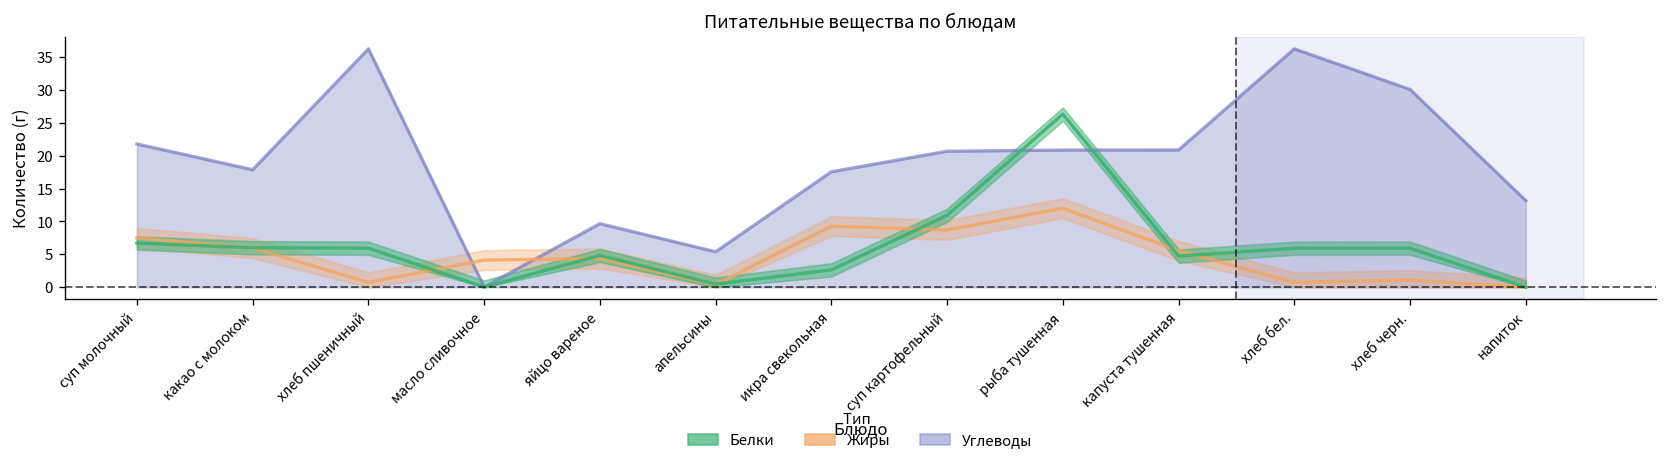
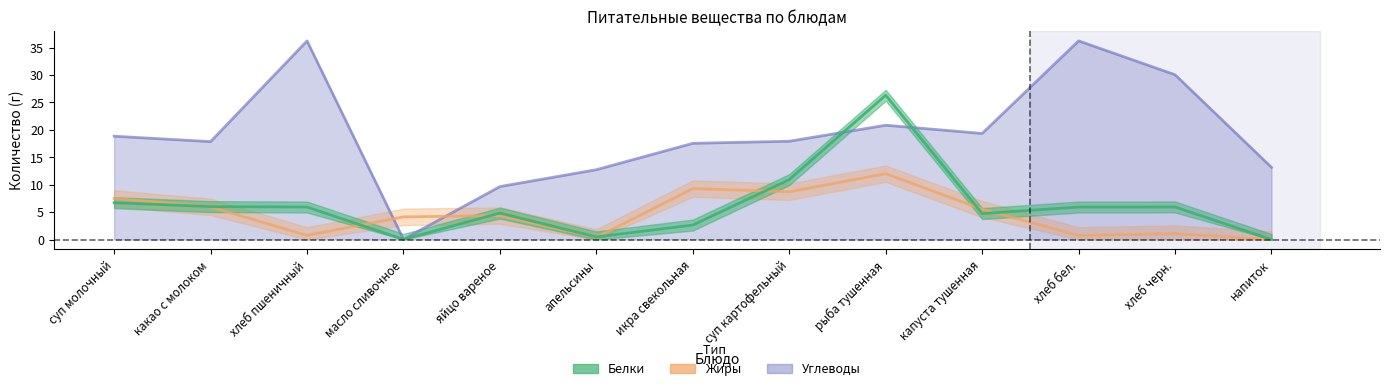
Углеводы, суп молочный: 22 -> 19
Углеводы, апельсины: 5 -> 13
Углеводы, суп картофельный: 21 -> 18
Углеводы, капуста тушенная: 21 -> 19
